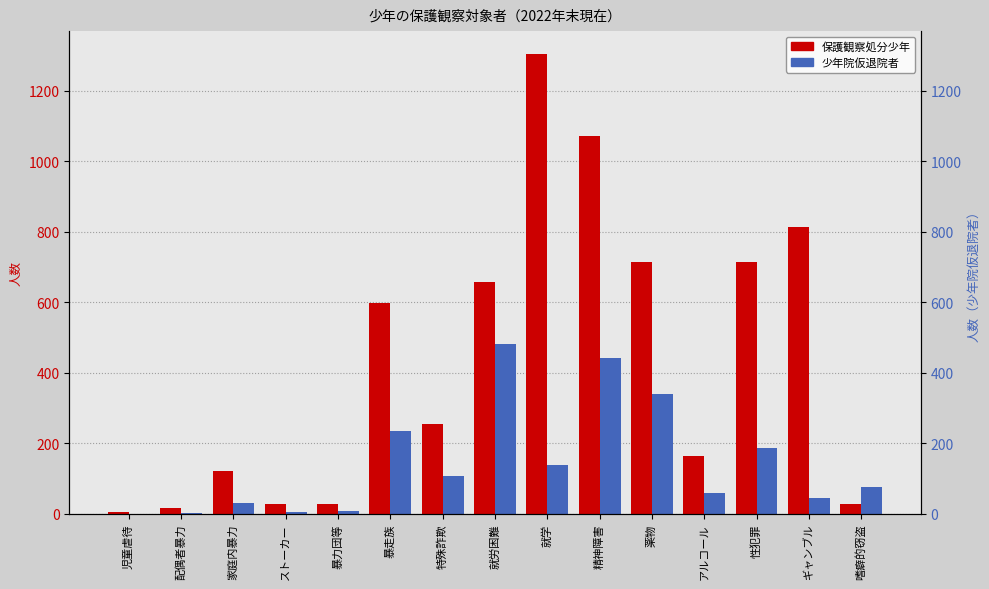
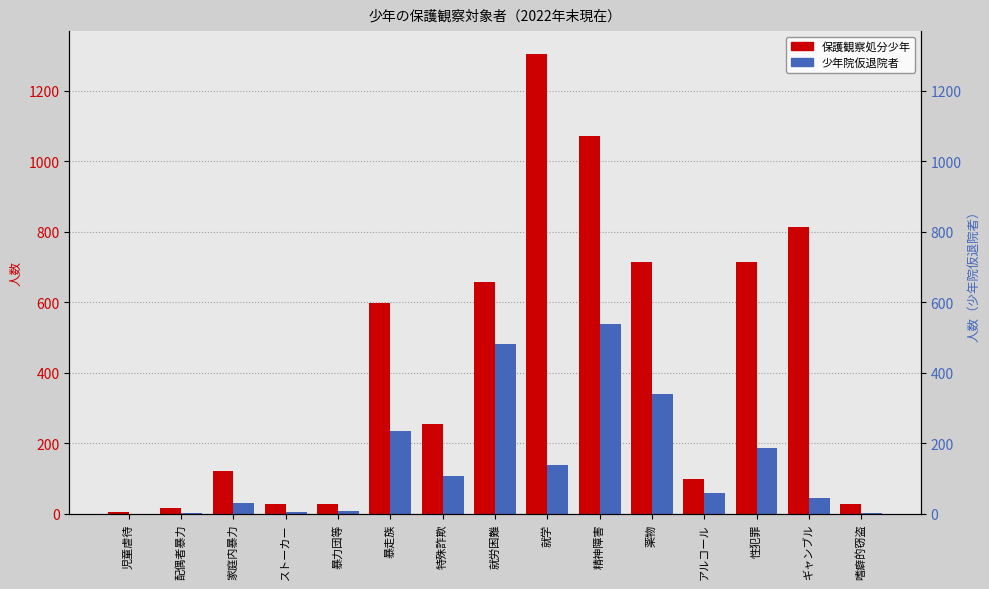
少年院仮退院者, 精神障害: 440 -> 540
保護観察処分少年, アルコール: 160 -> 100
少年院仮退院者, 嗜癖的窃盗: 80 -> 0
